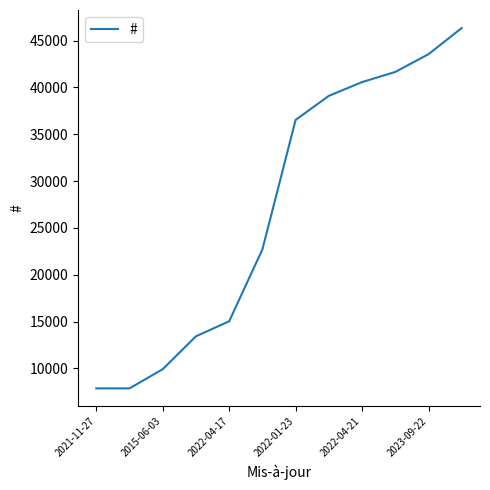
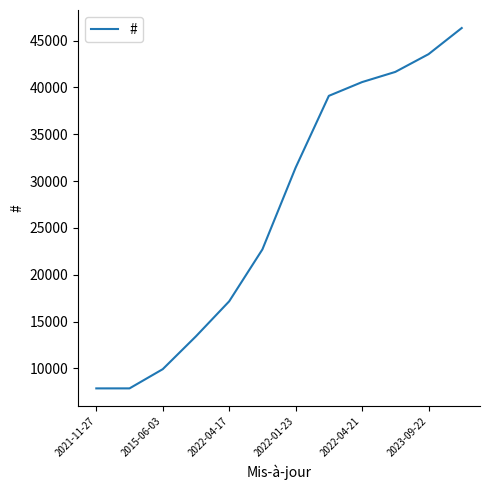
2022-04-17: 15000 -> 17000
2022-01-23: 37000 -> 31000
